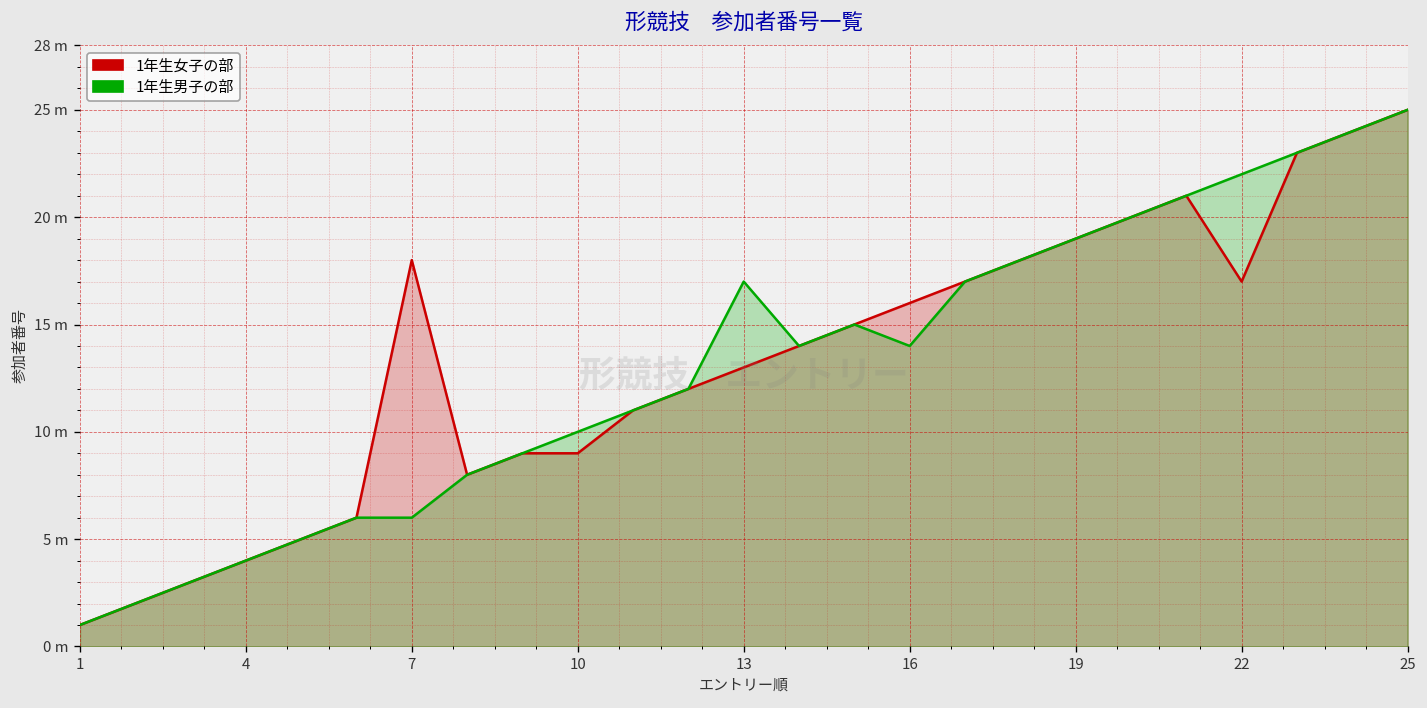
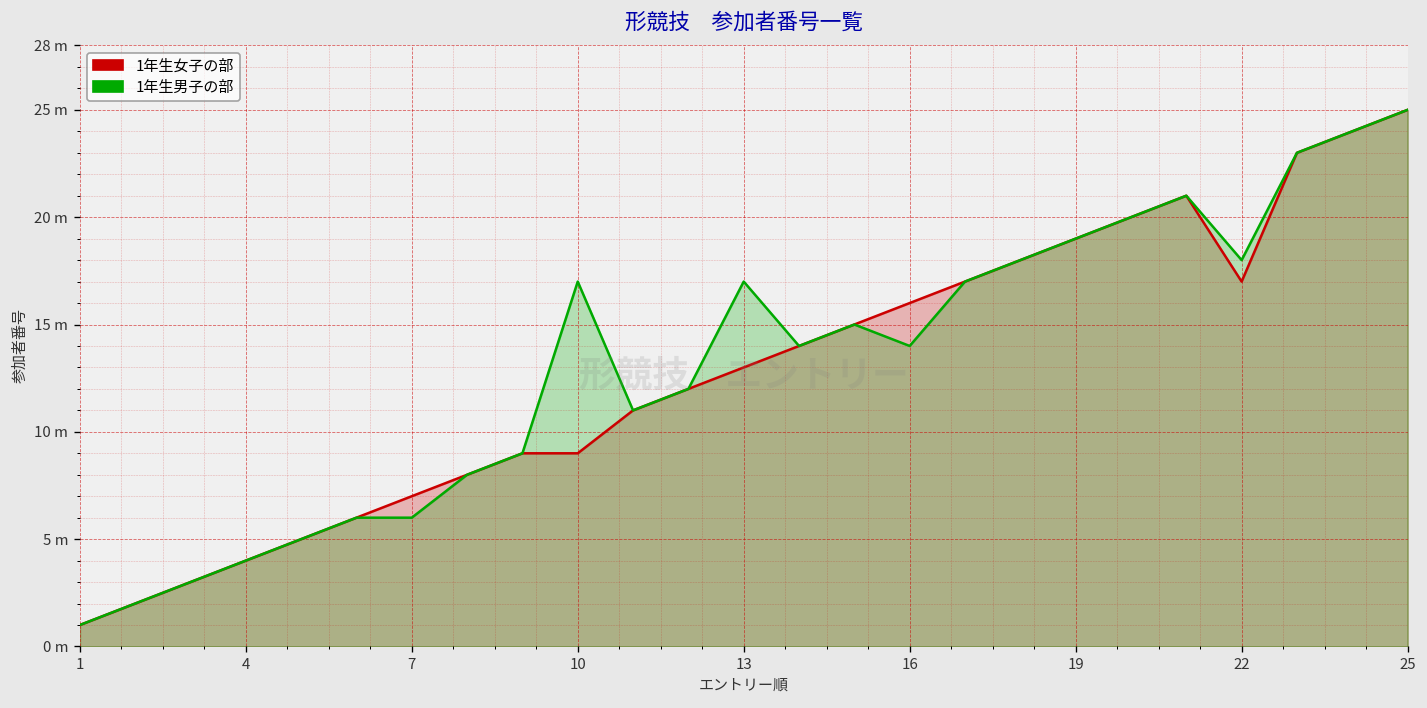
1年生女子の部, 7: 18 m -> 7 m
1年生男子の部, 10: 10 m -> 17 m
1年生男子の部, 22: 22 m -> 18 m
